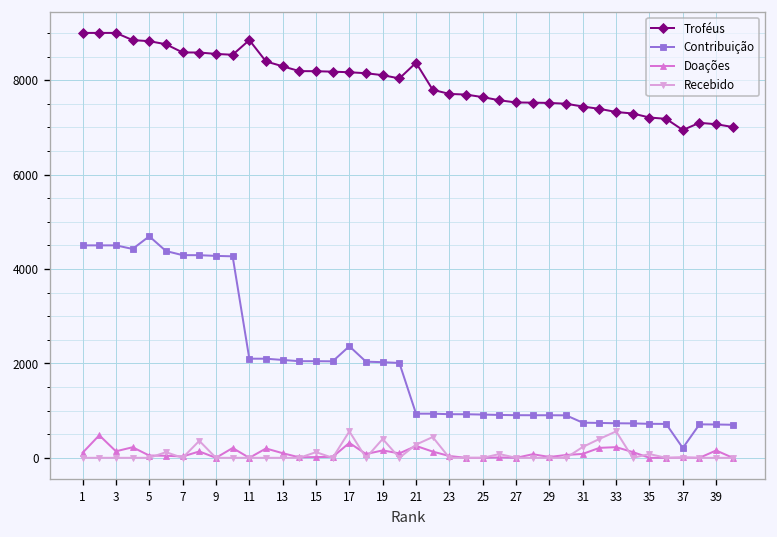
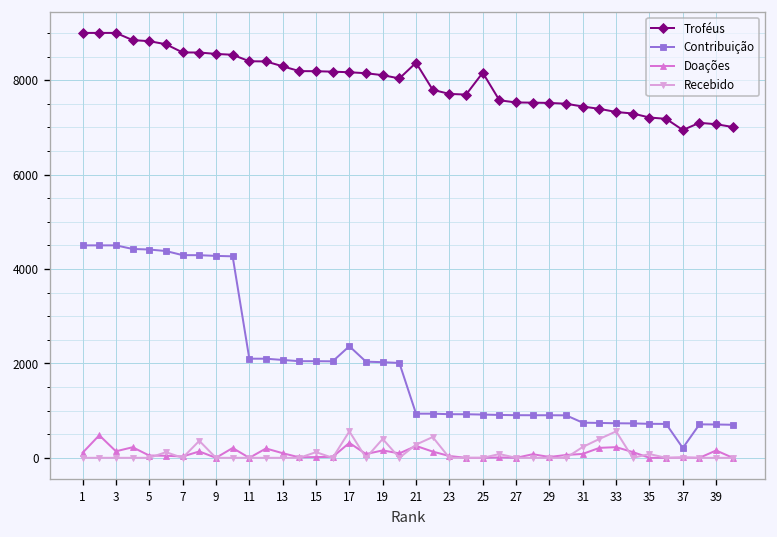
Contribuição, 5: 4700 -> 4400
Troféus, 11: 8800 -> 8400
Troféus, 25: 7600 -> 8200
